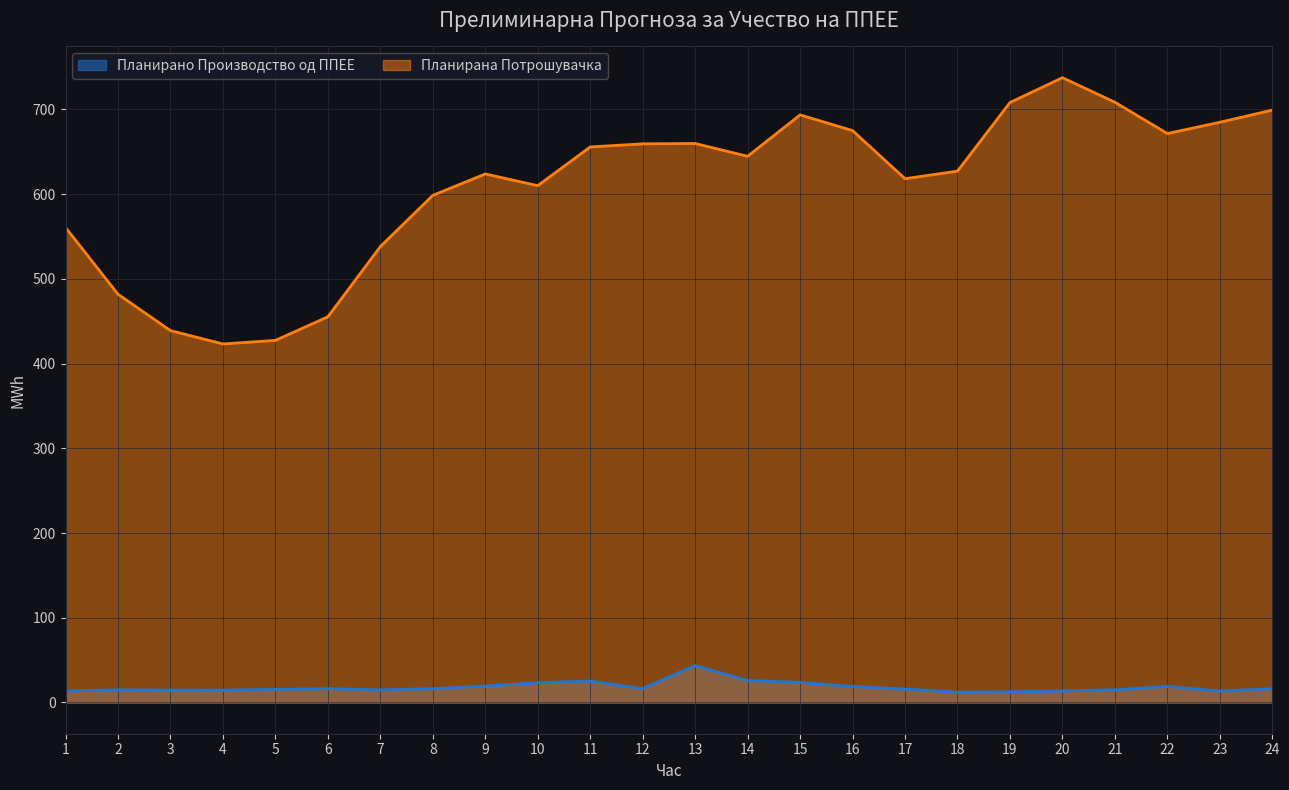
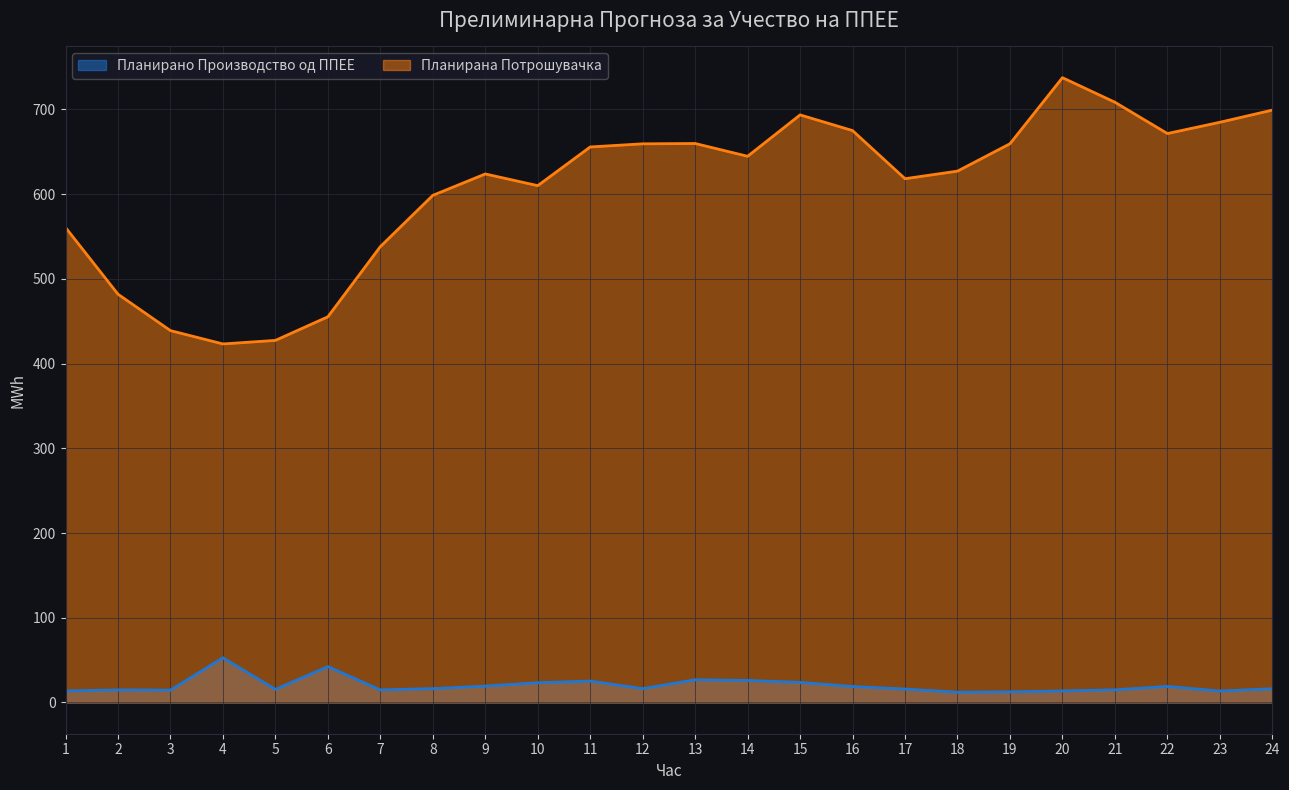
Планирано Производство од ППЕЕ, 4: 10 -> 50
Планирано Производство од ППЕЕ, 6: 20 -> 40
Планирано Производство од ППЕЕ, 13: 40 -> 30
Планирана Потрошувачка, 19: 710 -> 660
